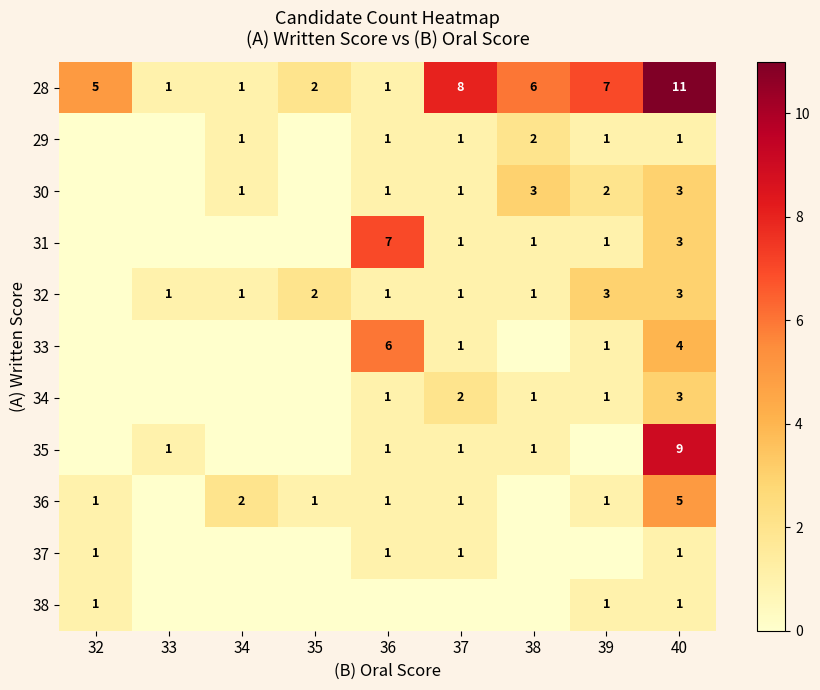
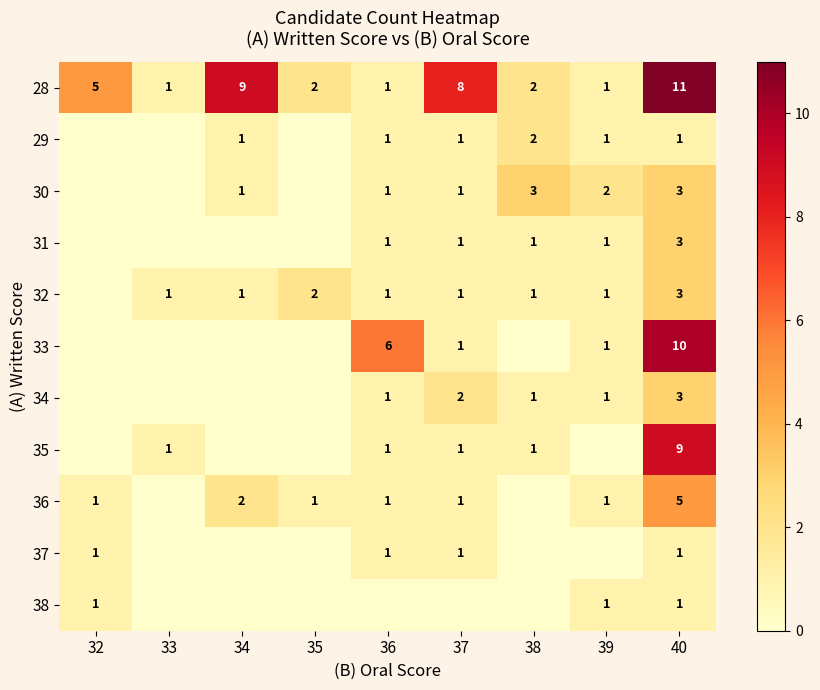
28, 34: 1 -> 9
28, 38: 6 -> 2
28, 39: 7 -> 1
31, 36: 7 -> 1
32, 39: 3 -> 1
33, 40: 4 -> 10
